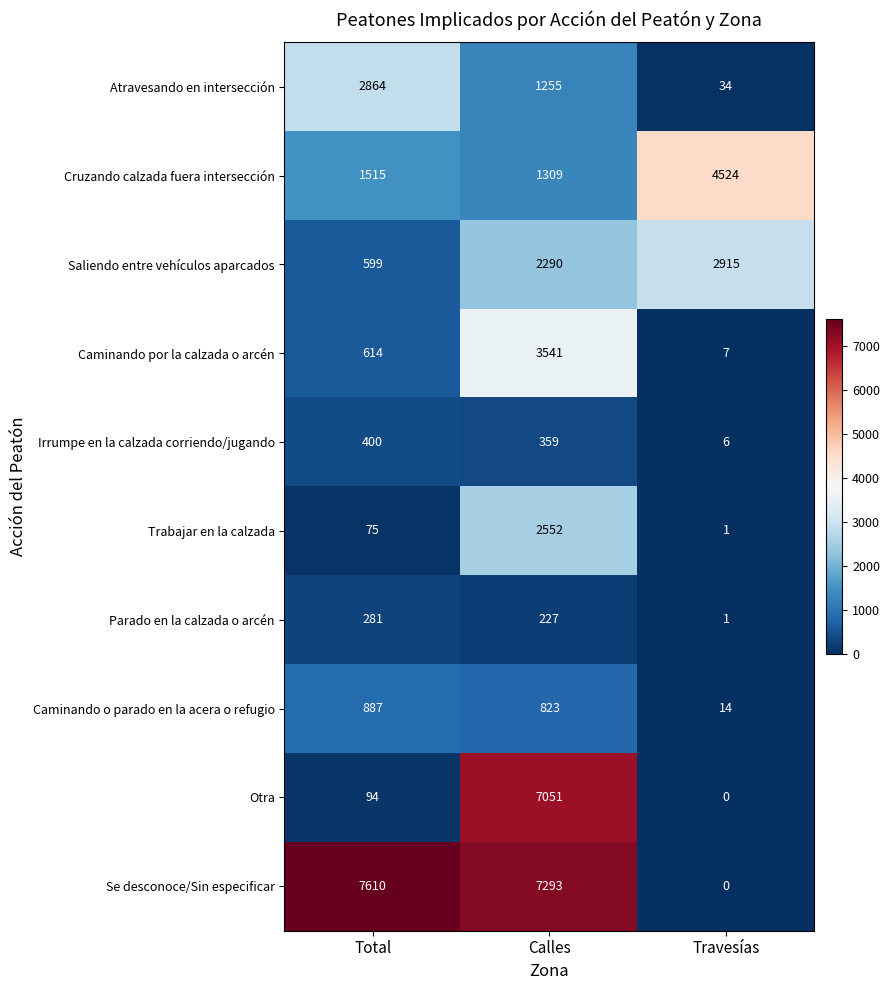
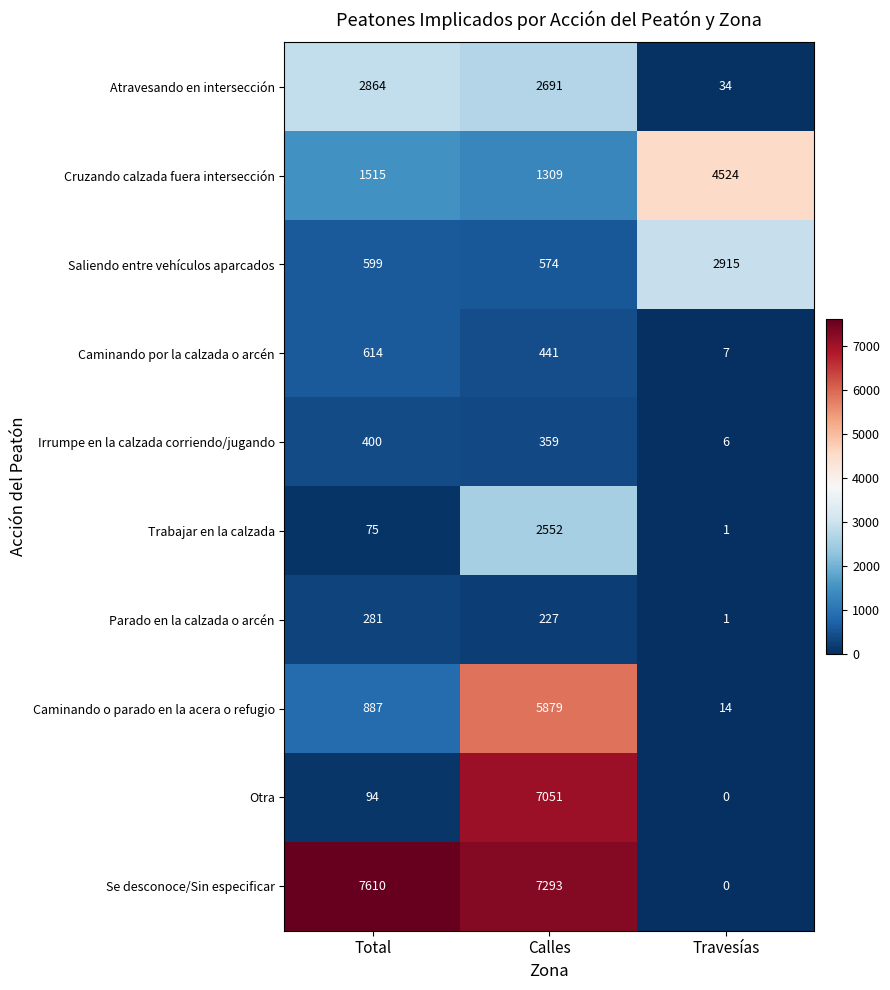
Atravesando en intersección, Calles: 1255 -> 2691
Saliendo entre vehículos aparcados, Calles: 2290 -> 574
Caminando por la calzada o arcén, Calles: 3541 -> 441
Caminando o parado en la acera o refugio, Calles: 823 -> 5879
